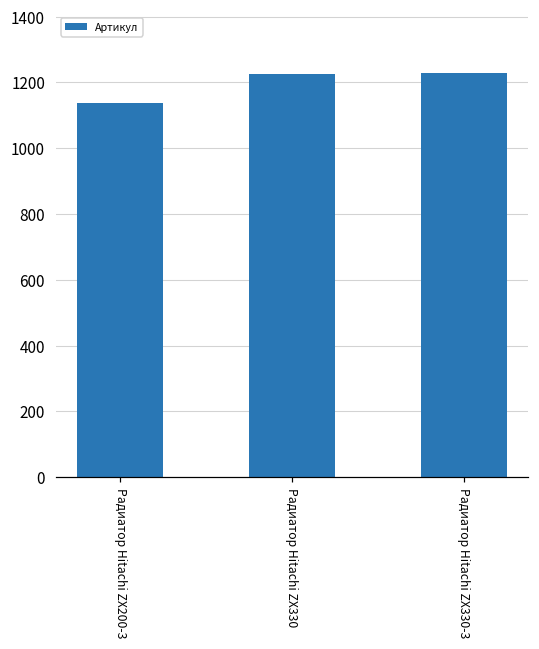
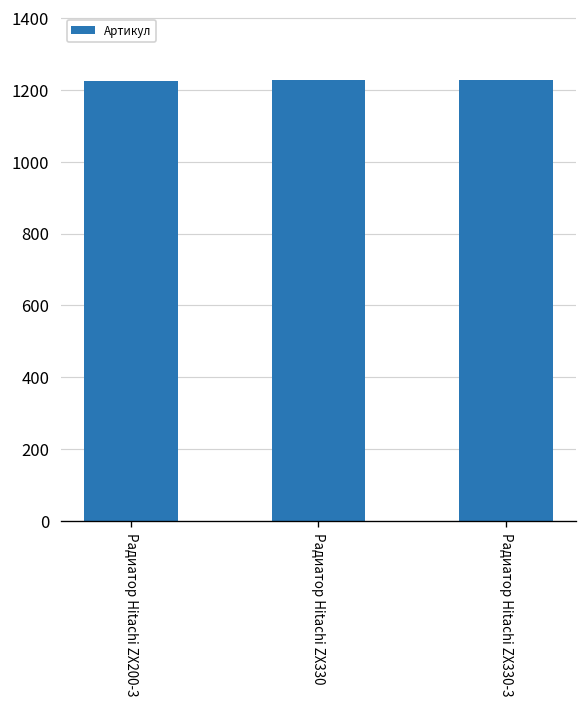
Радиатор Hitachi ZX200-3: 1140 -> 1230
